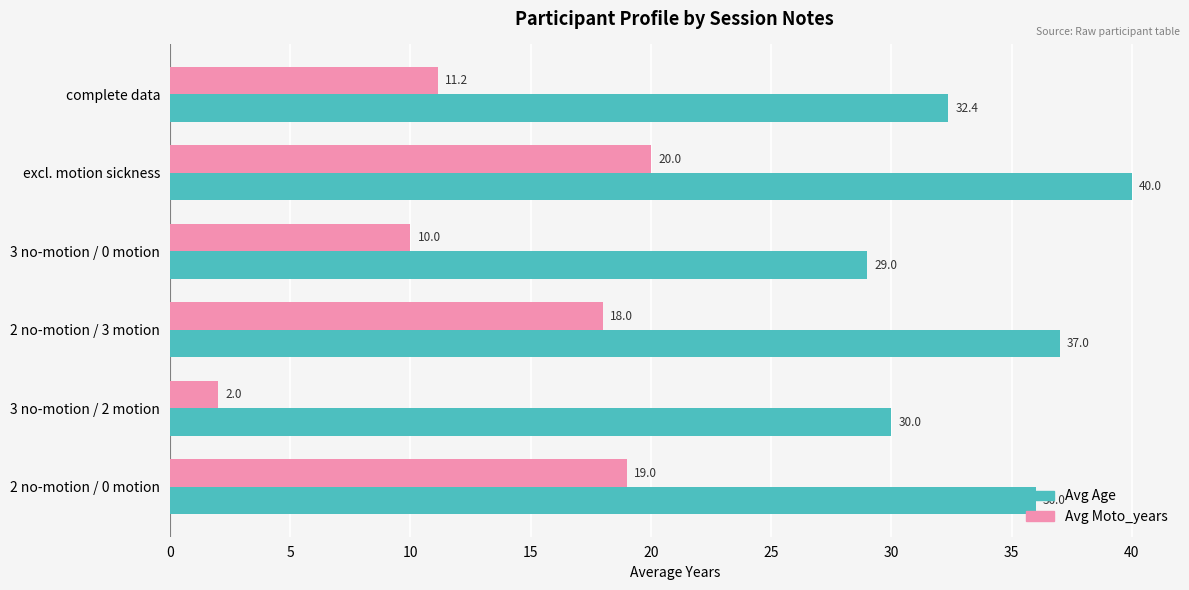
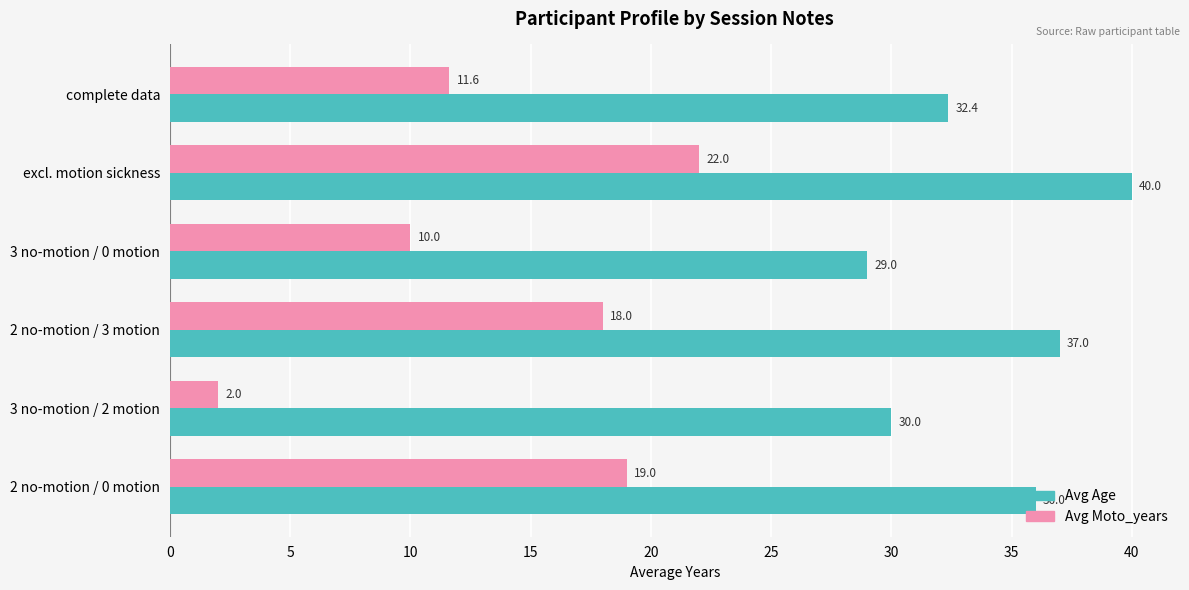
Avg Moto_years, complete data: 11.2 -> 11.6
Avg Moto_years, excl. motion sickness: 20.0 -> 22.0
